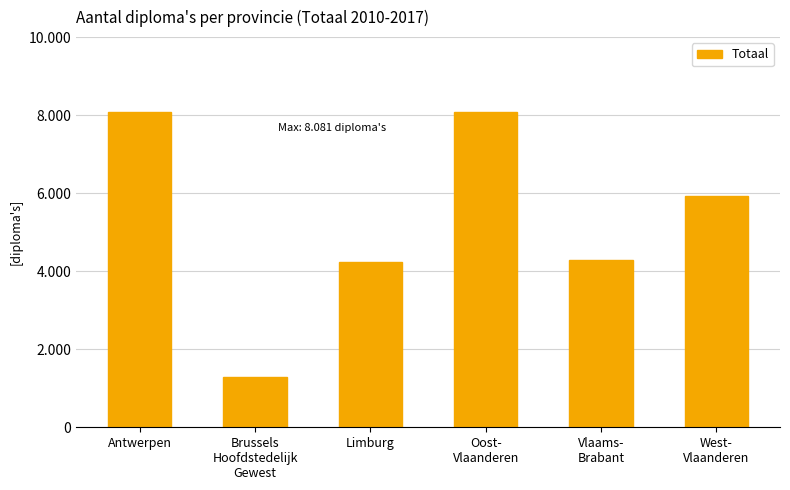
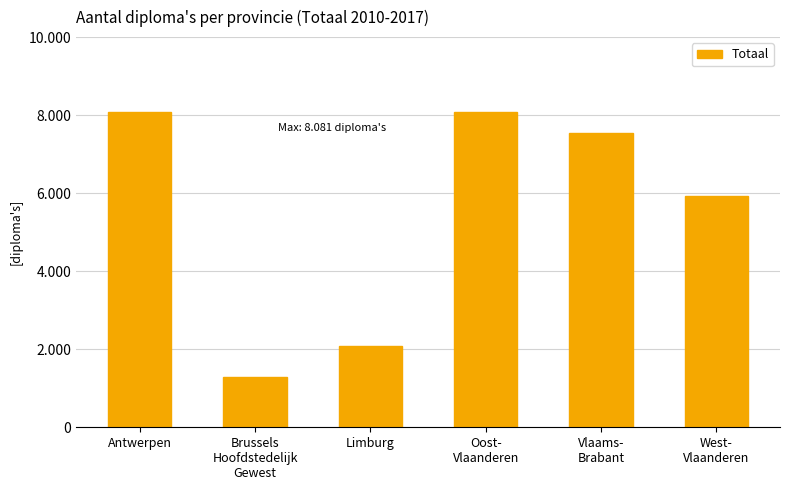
Limburg: 4.2 -> 2.1
Vlaams- Brabant: 4.3 -> 7.5
